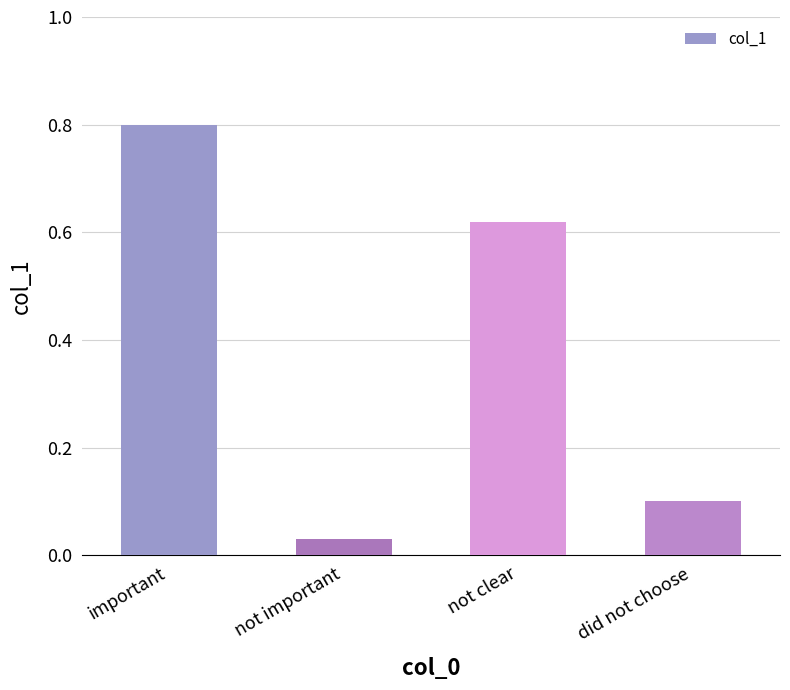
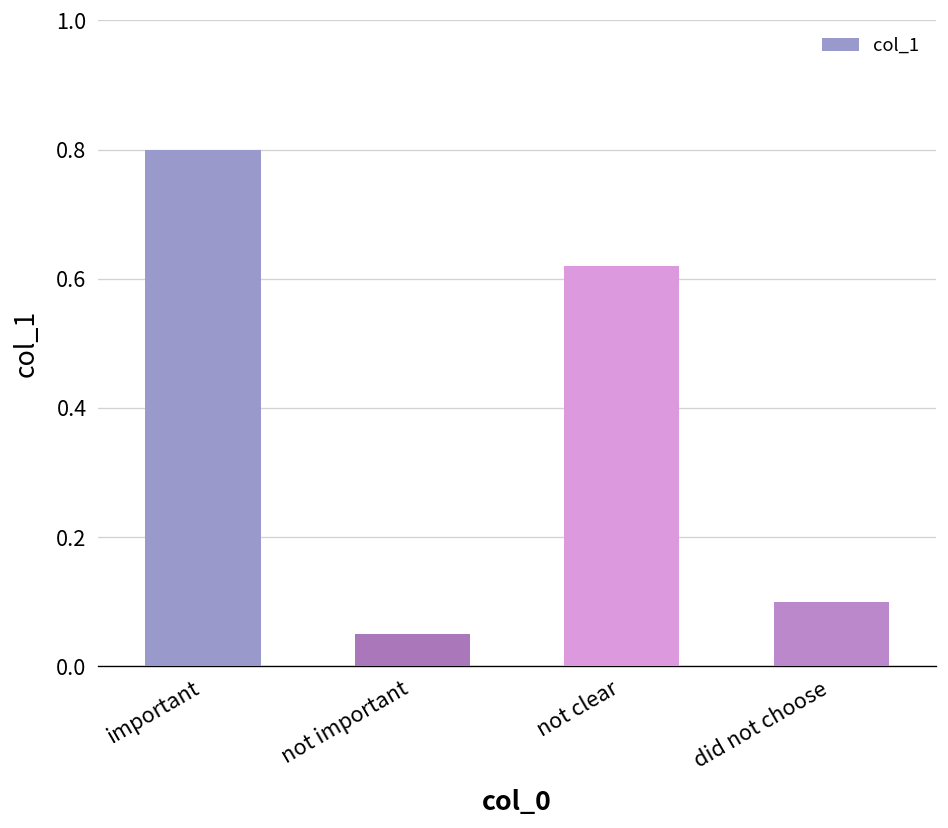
not important: 0.03 -> 0.05
